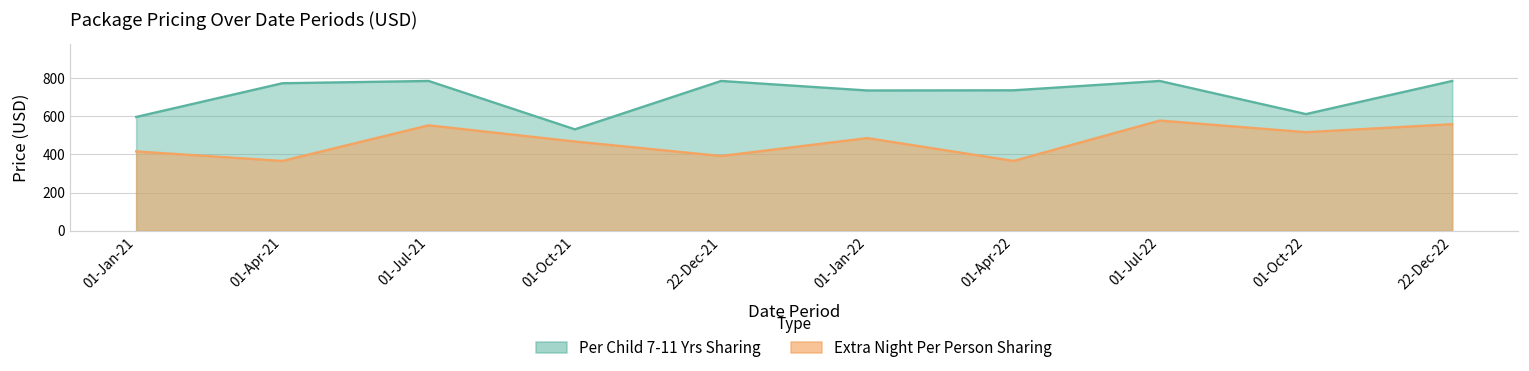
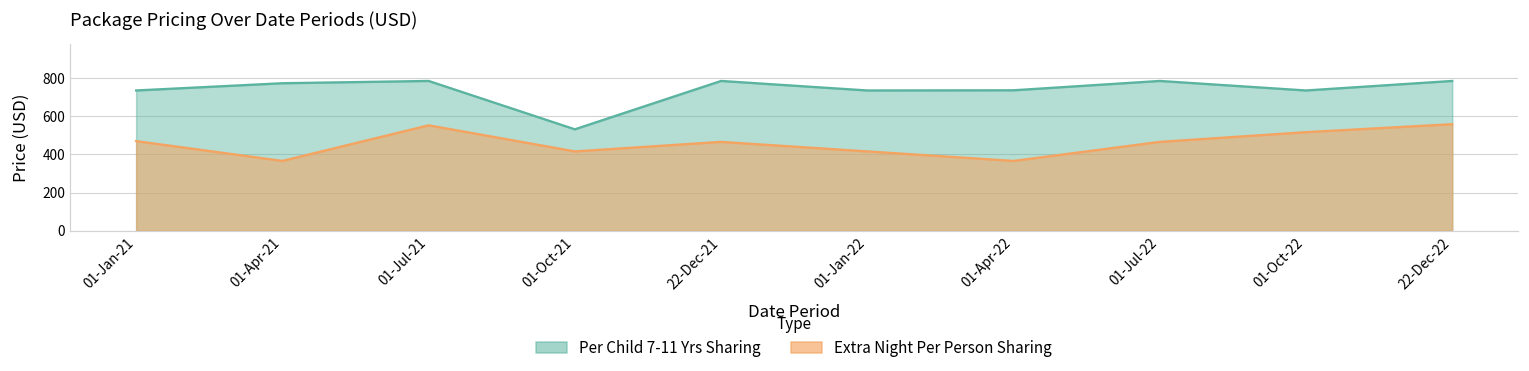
Per Child 7-11 Yrs Sharing, 01-Jan-21: 600 -> 740
Extra Night Per Person Sharing, 01-Jan-21: 420 -> 470
Extra Night Per Person Sharing, 01-Oct-21: 470 -> 420
Extra Night Per Person Sharing, 22-Dec-21: 390 -> 470
Extra Night Per Person Sharing, 01-Jan-22: 490 -> 420
Extra Night Per Person Sharing, 01-Jul-22: 580 -> 470
Per Child 7-11 Yrs Sharing, 01-Oct-22: 610 -> 740
